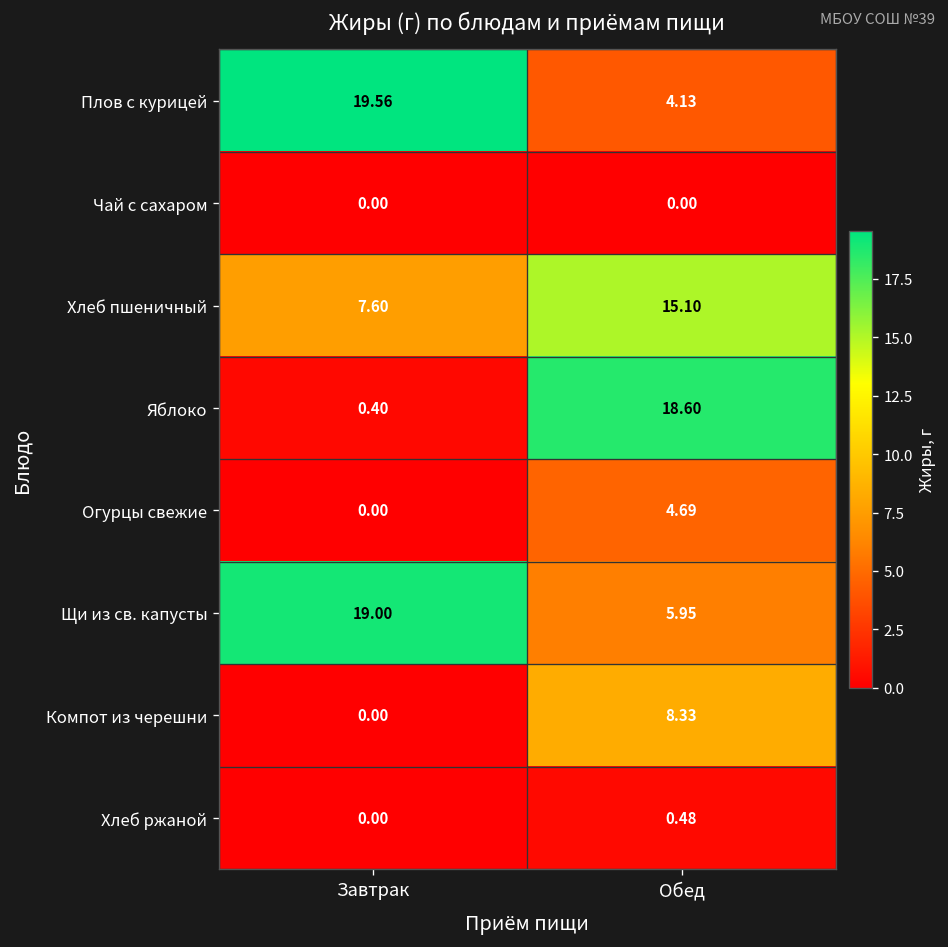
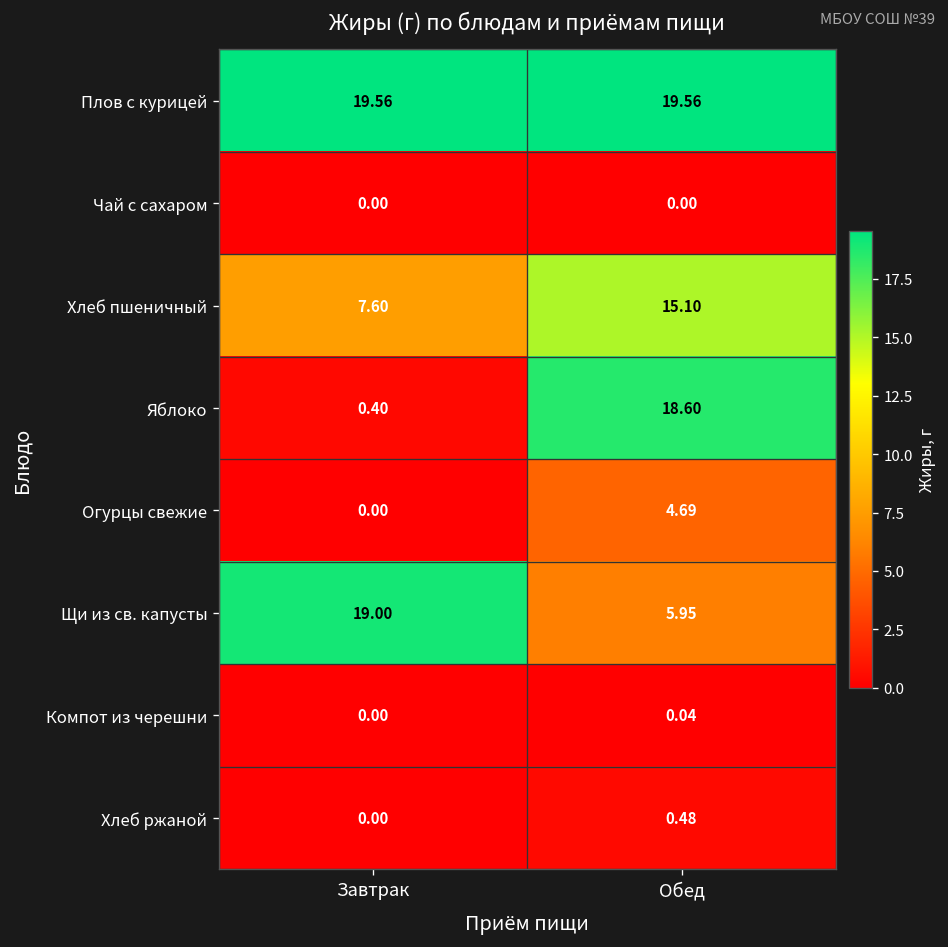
Плов с курицей, Обед: 4.13 -> 19.56
Компот из черешни, Обед: 8.33 -> 0.04
